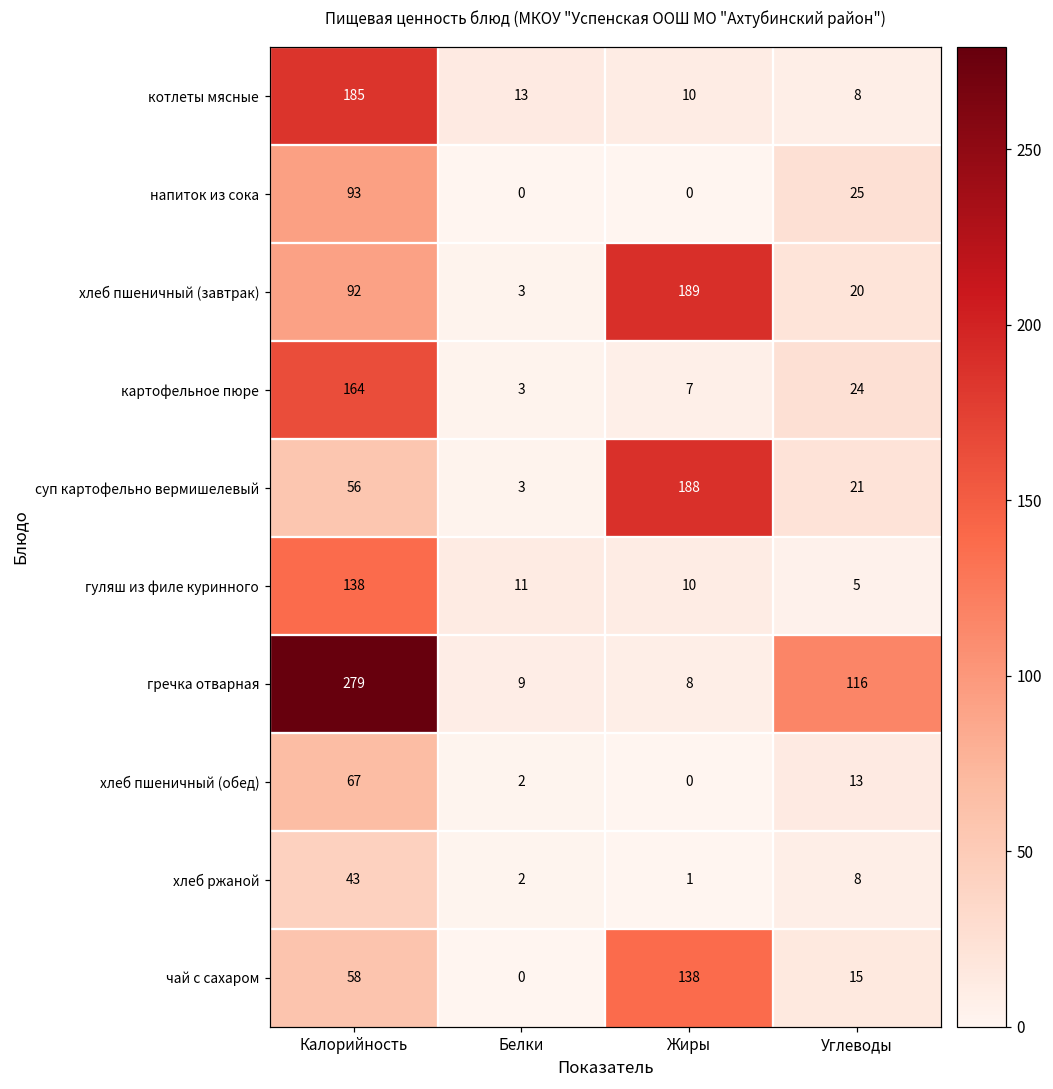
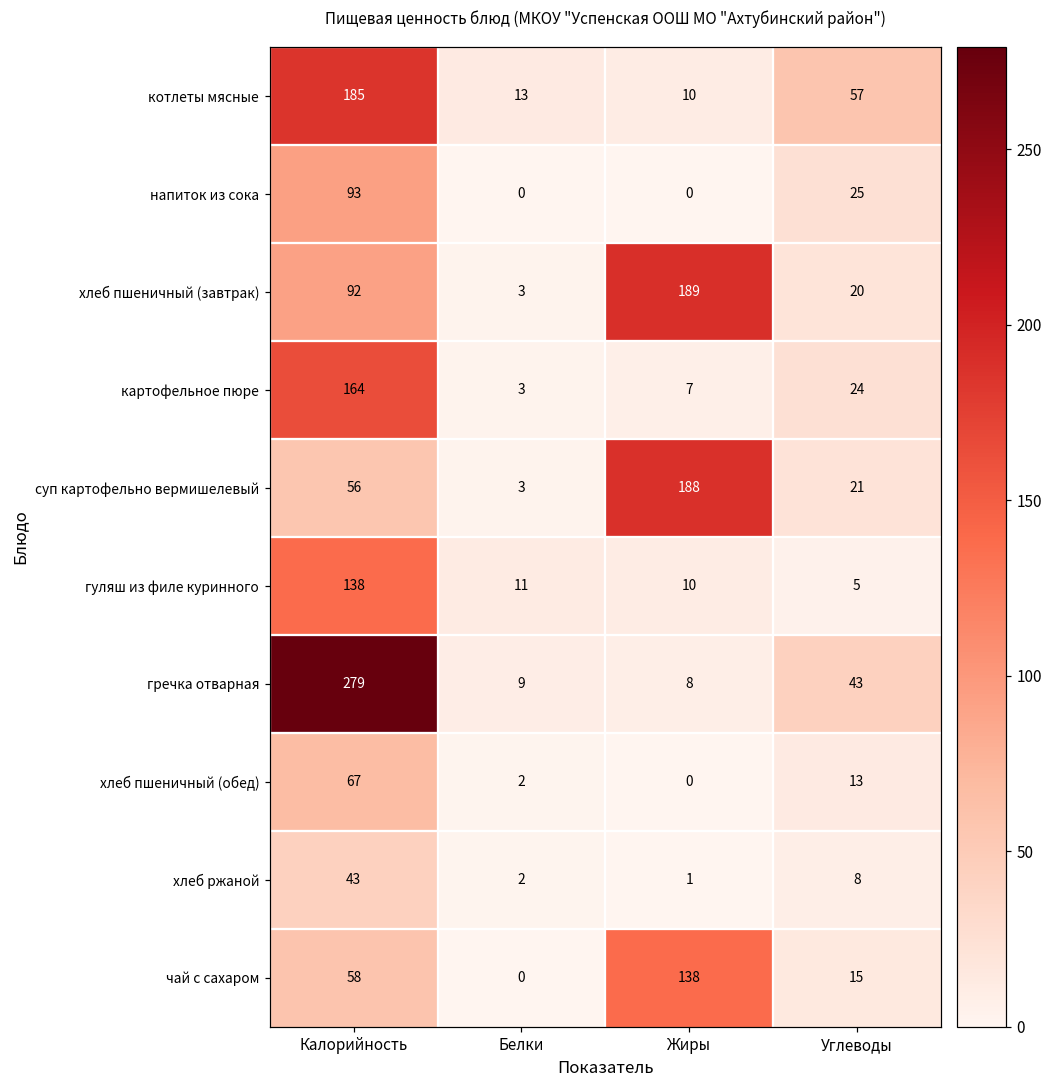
котлеты мясные, Углеводы: 8 -> 57
гречка отварная, Углеводы: 116 -> 43
